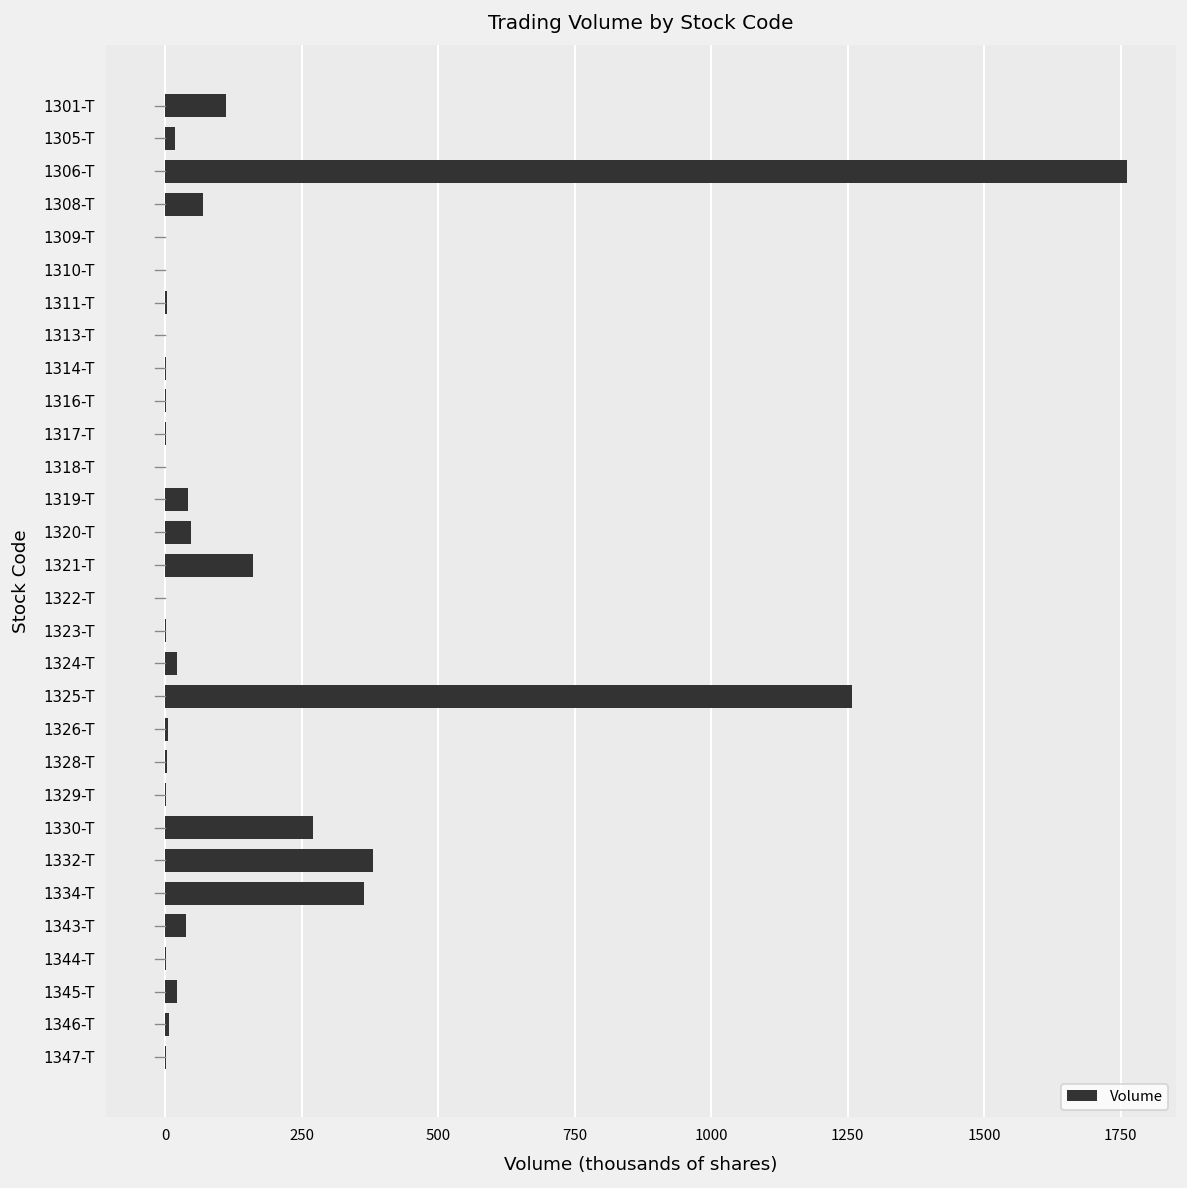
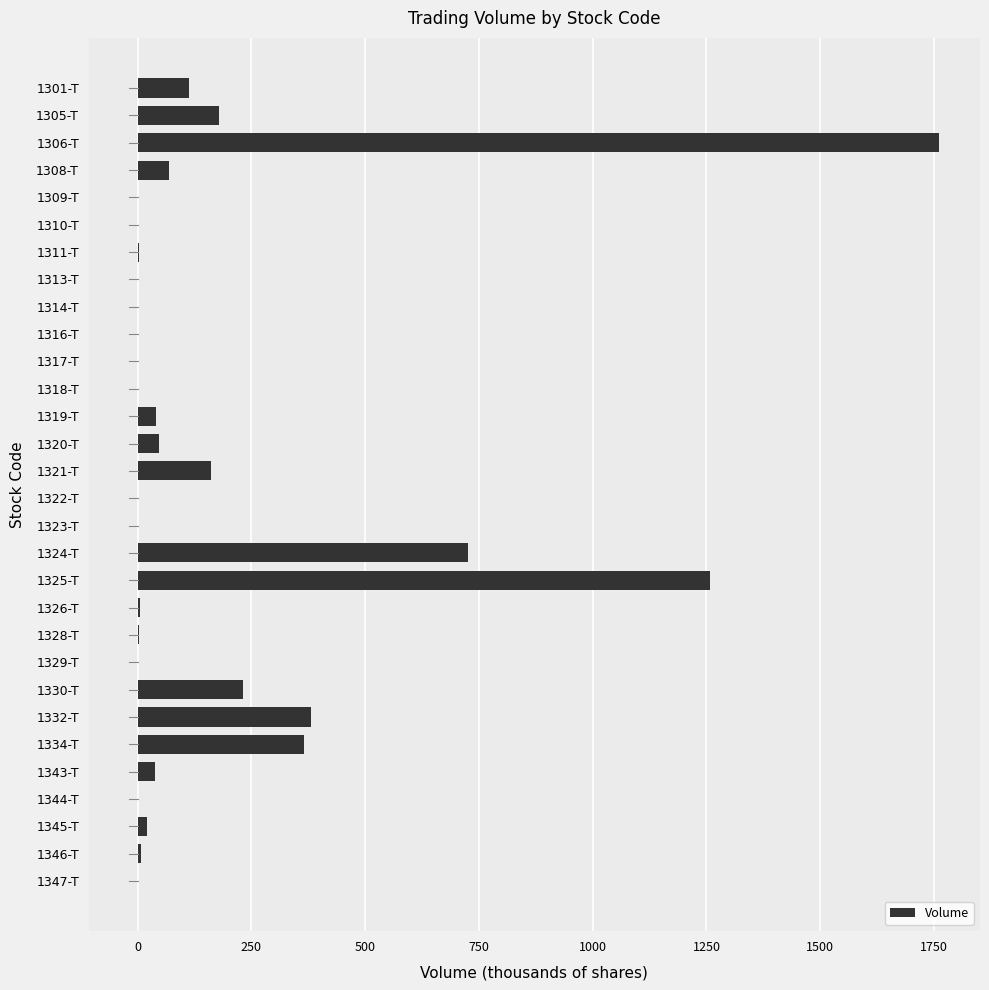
Volume, 1305-T: 20 -> 180
Volume, 1324-T: 20 -> 730
Volume, 1330-T: 270 -> 230
